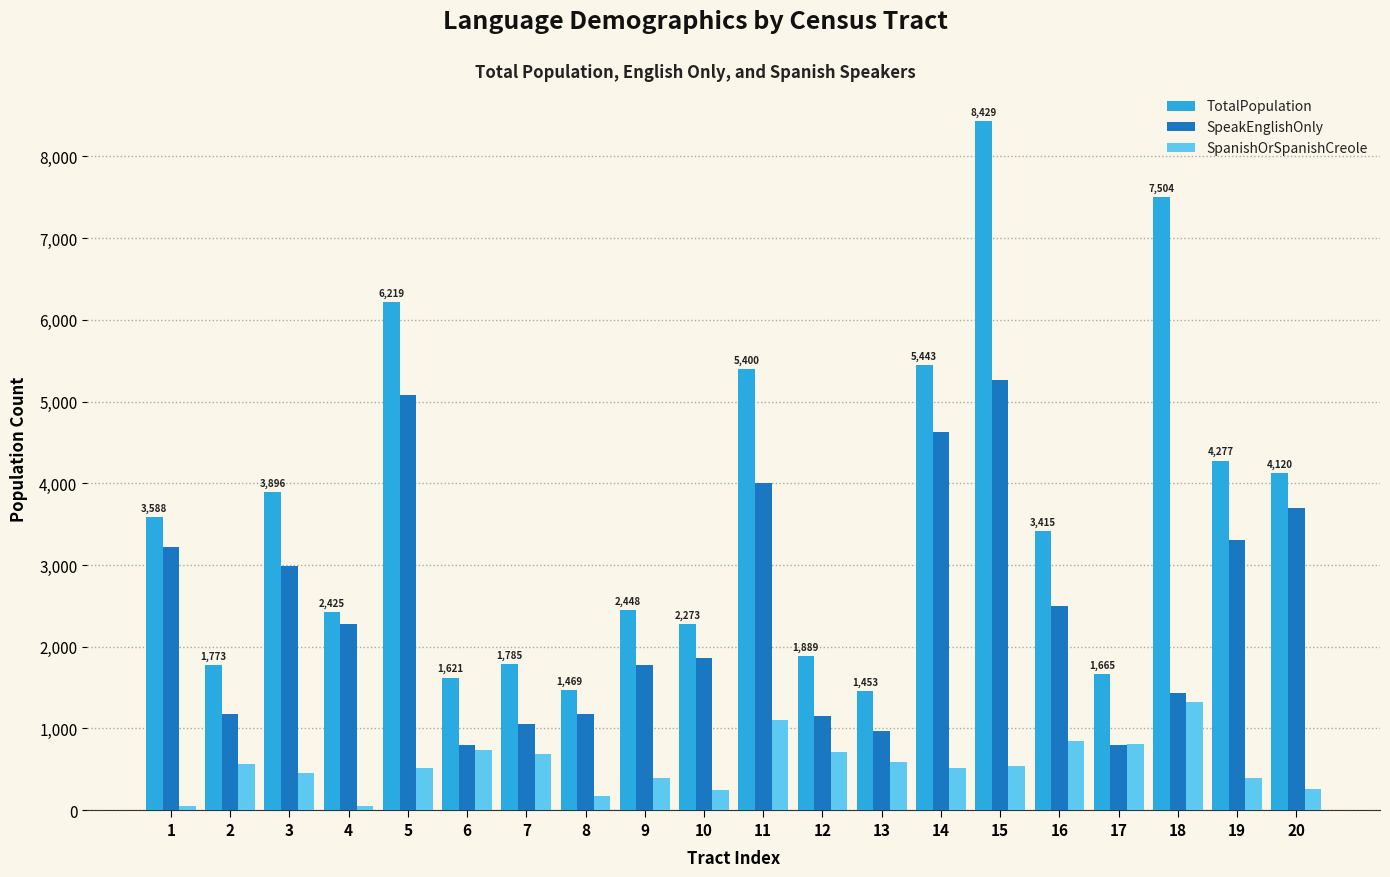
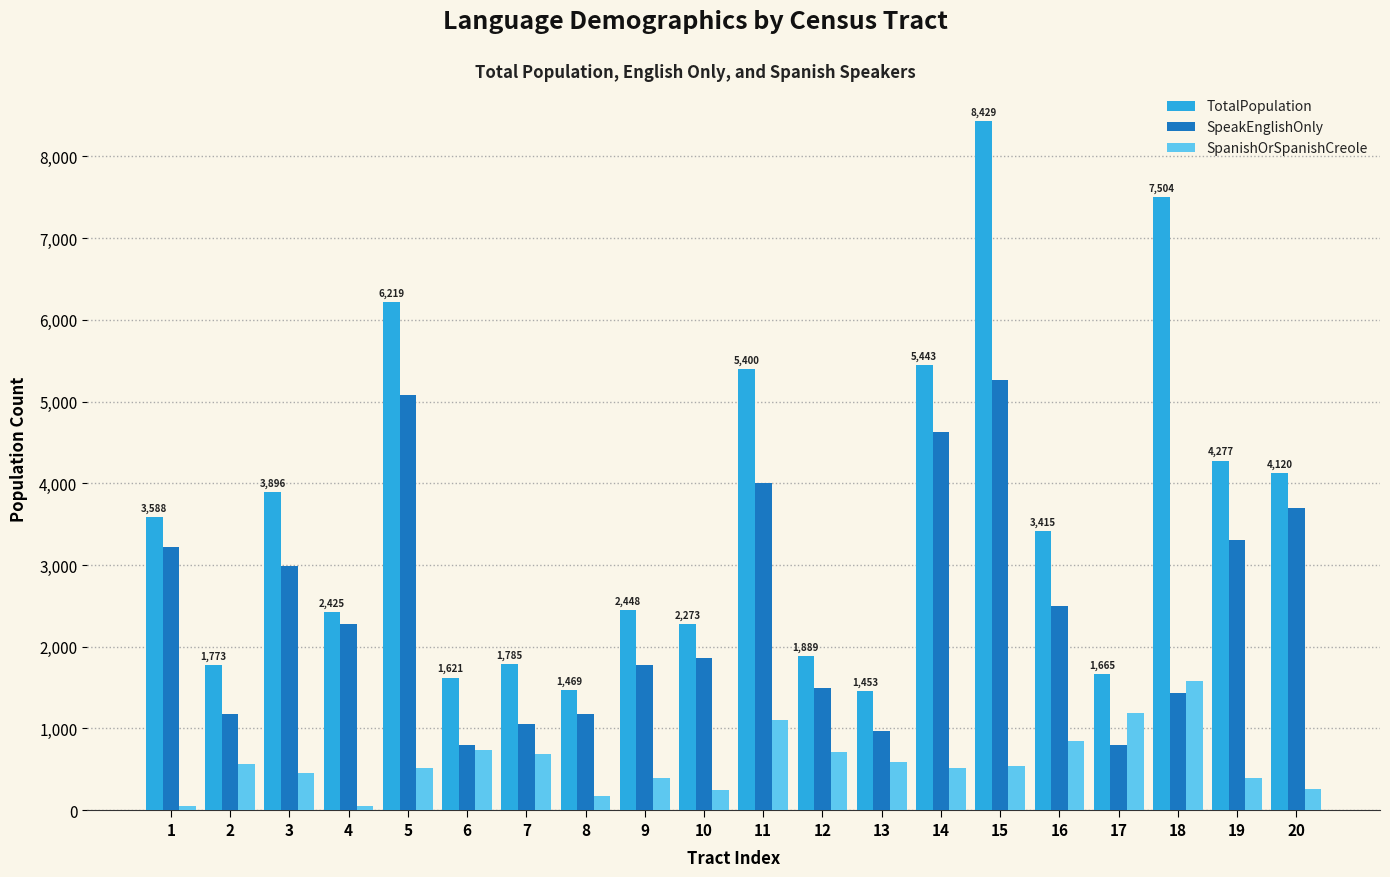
SpeakEnglishOnly, 12: 1,200 -> 1,500
SpanishOrSpanishCreole, 17: 800 -> 1,200
SpanishOrSpanishCreole, 18: 1,300 -> 1,600
